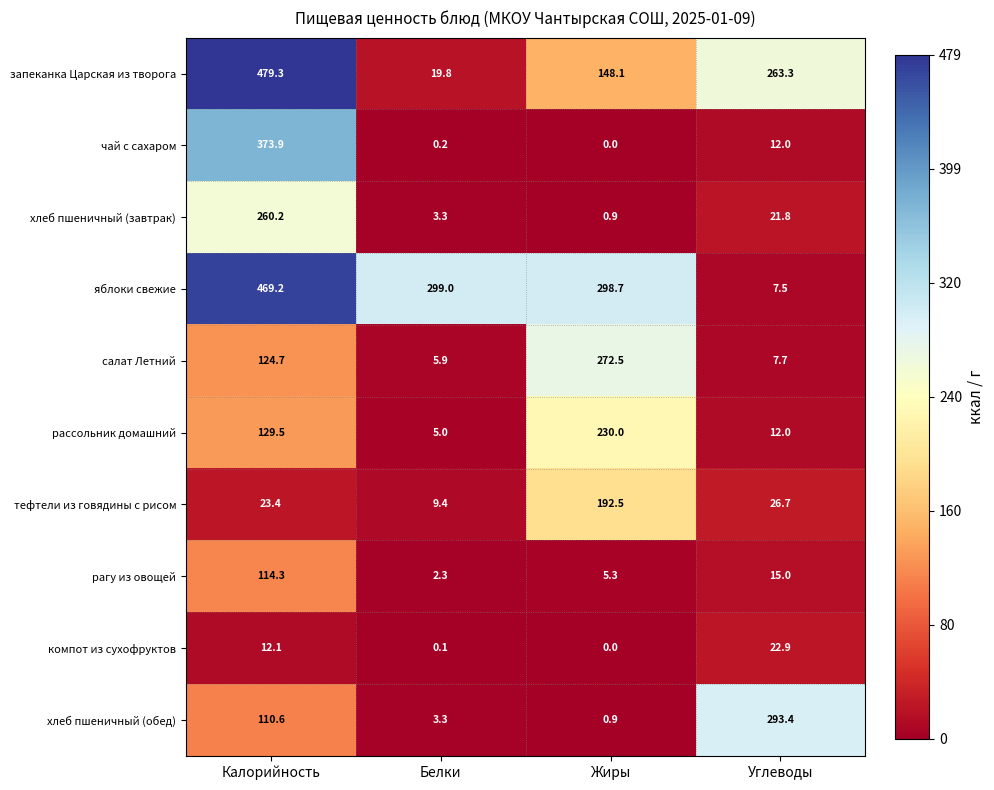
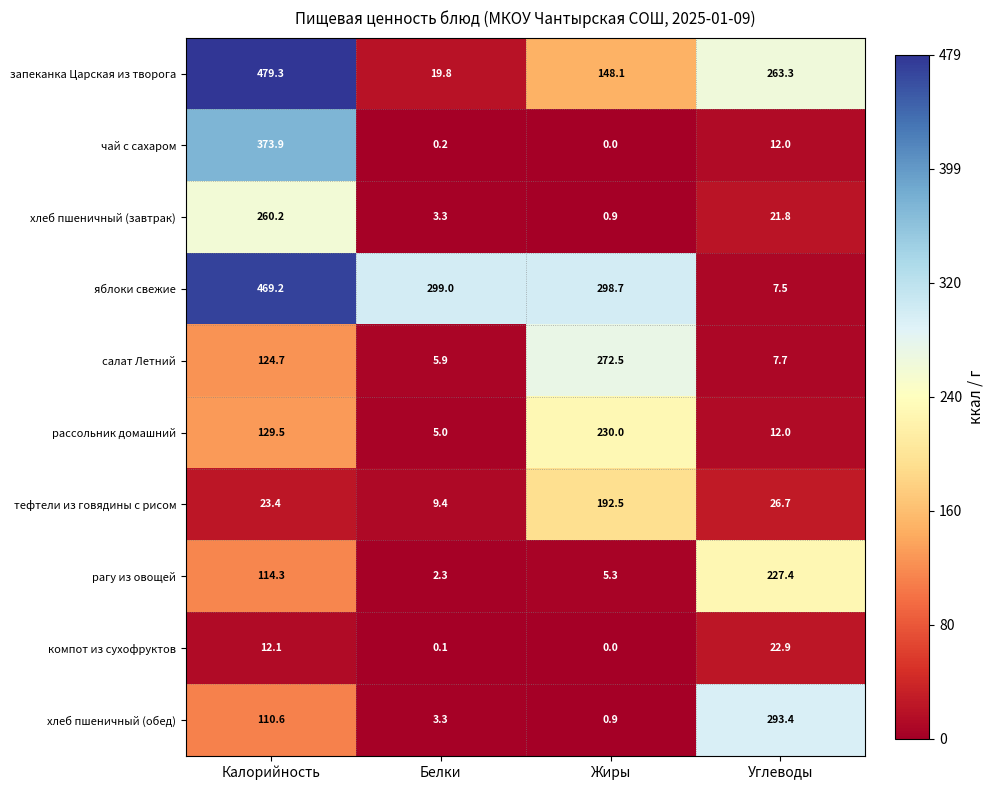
рагу из овощей, Углеводы: 15.0 -> 227.4
